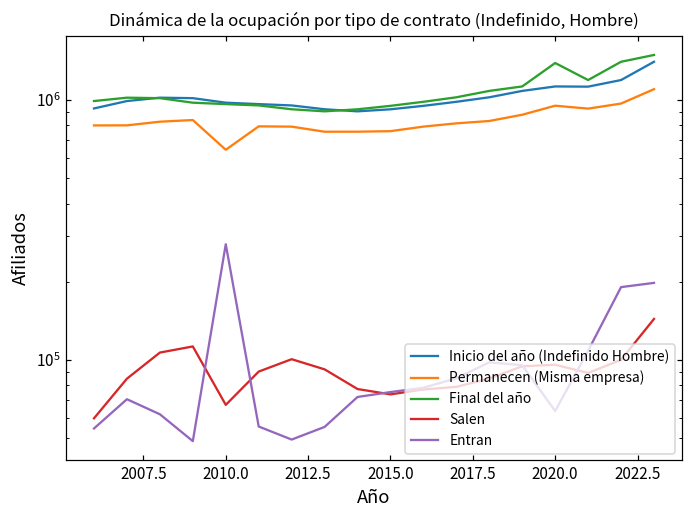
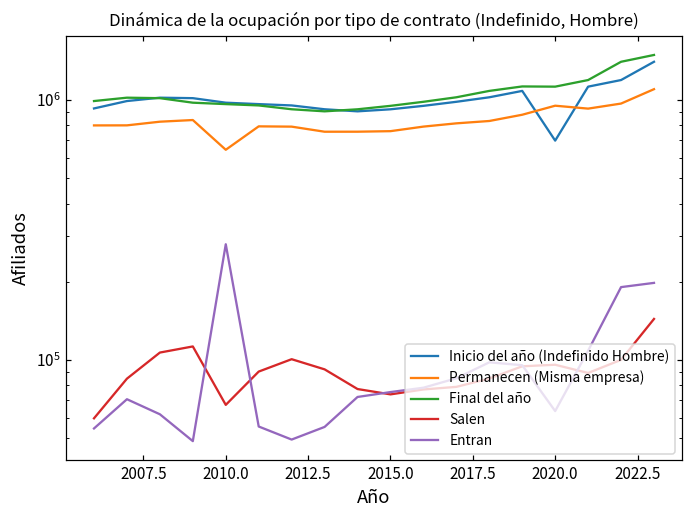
Inicio del año (Indefinido Hombre), 2020.0: 1100000 -> 700000
Final del año, 2020.0: 1400000 -> 1100000
